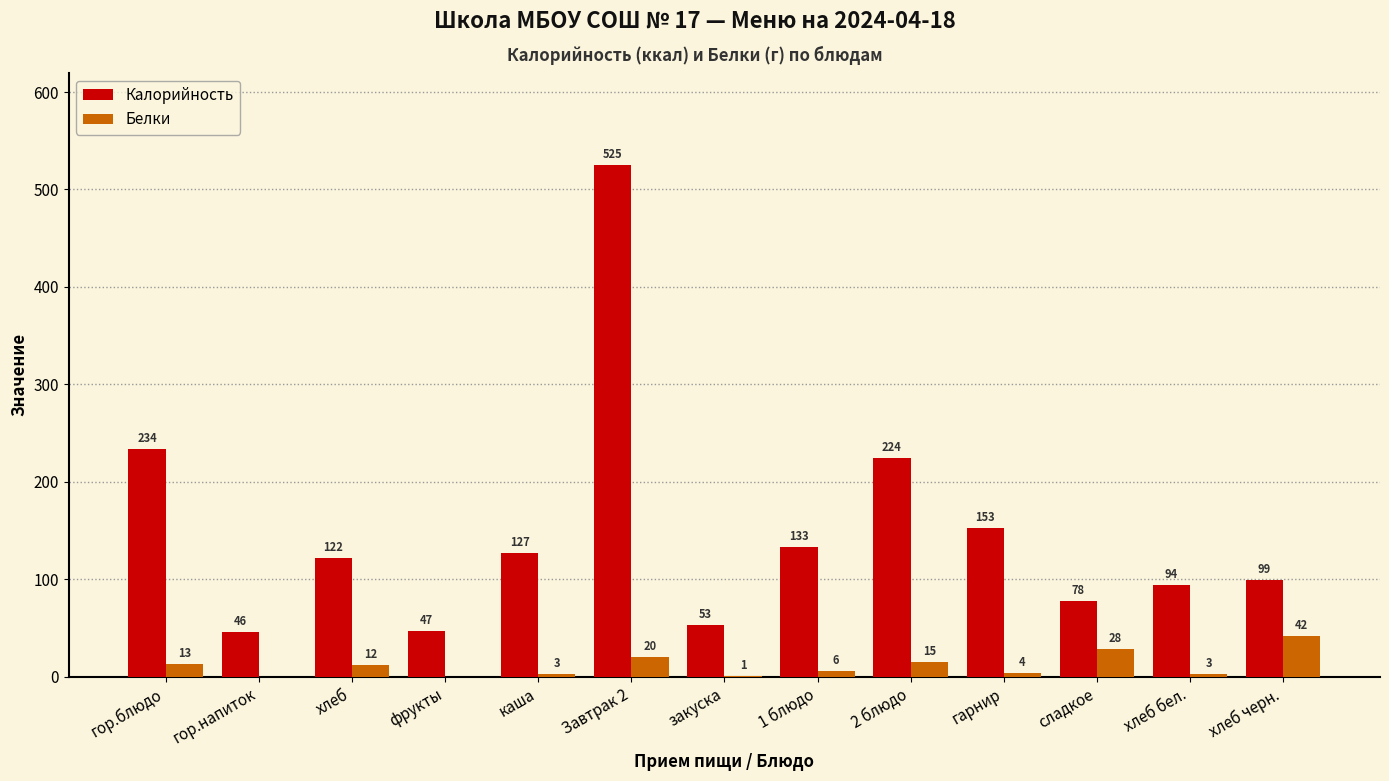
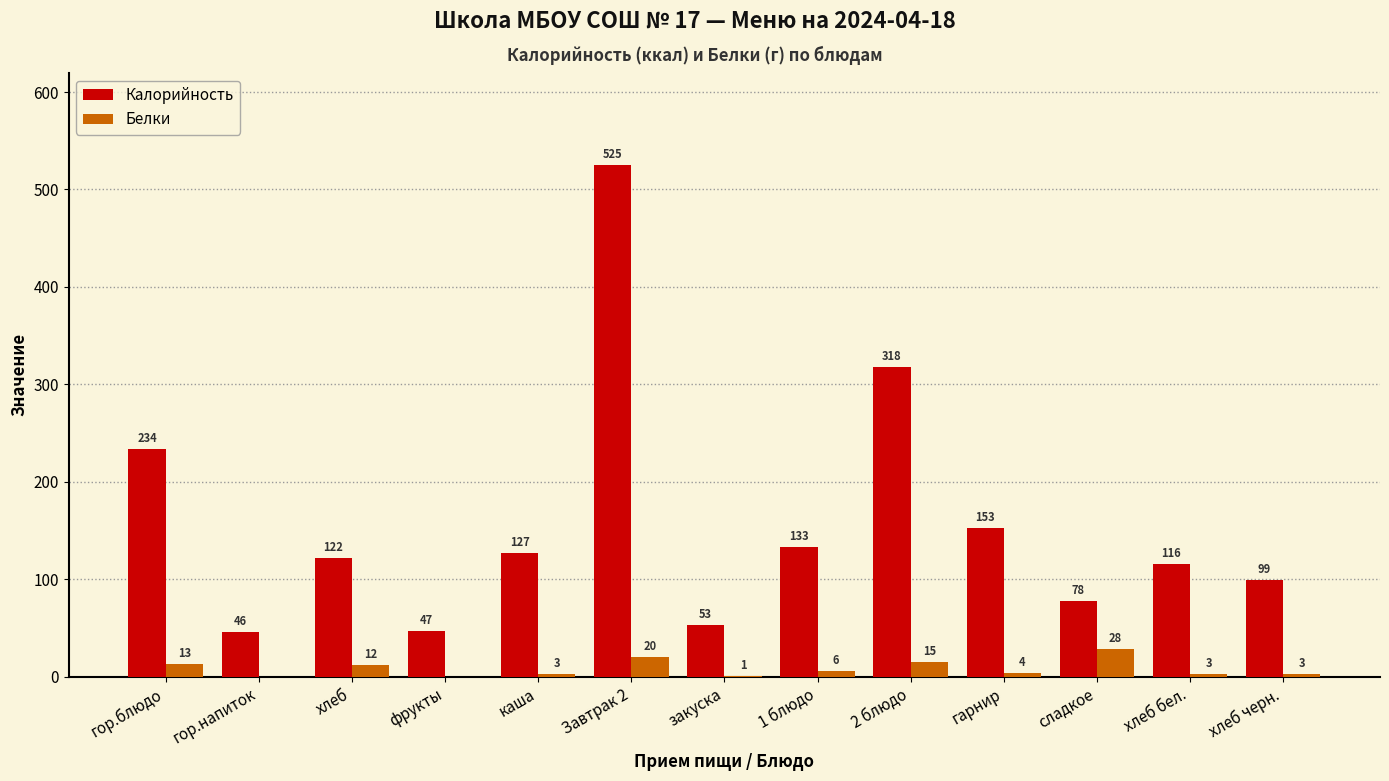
Калорийность, 2 блюдо: 224 -> 318
Калорийность, хлеб бел.: 94 -> 116
Белки, хлеб черн.: 42 -> 3
